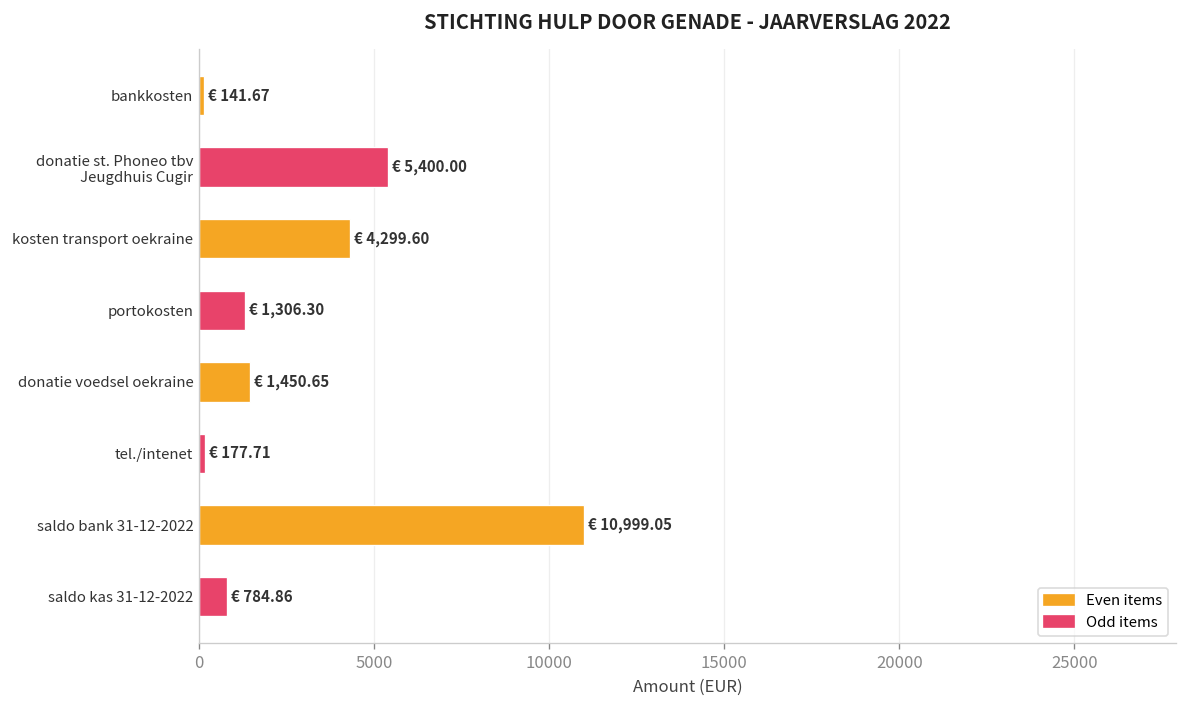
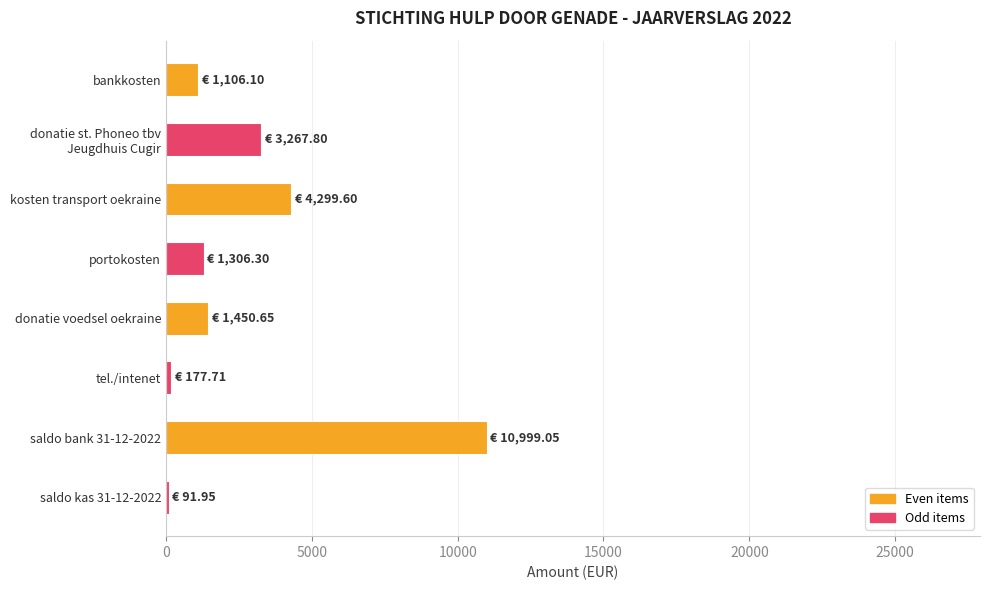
bankkosten: 141.67 -> 1,106.10
donatie st. Phoneo tbv Jeugdhuis Cugir: 5,400.00 -> 3,267.80
saldo kas 31-12-2022: 784.86 -> 91.95
